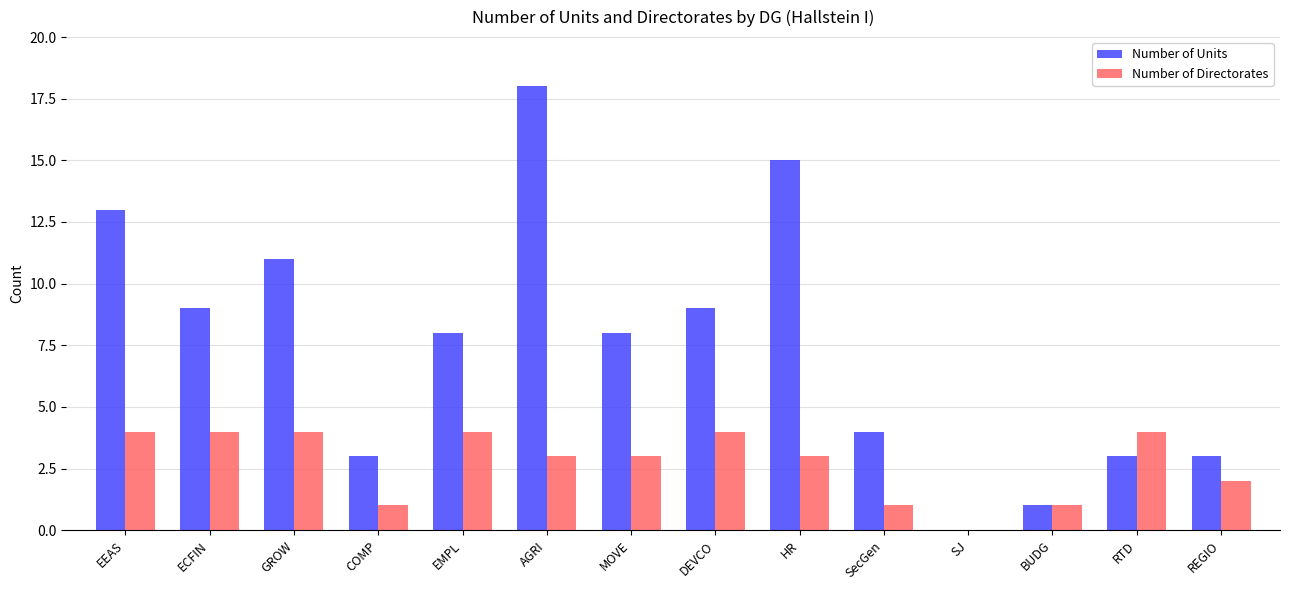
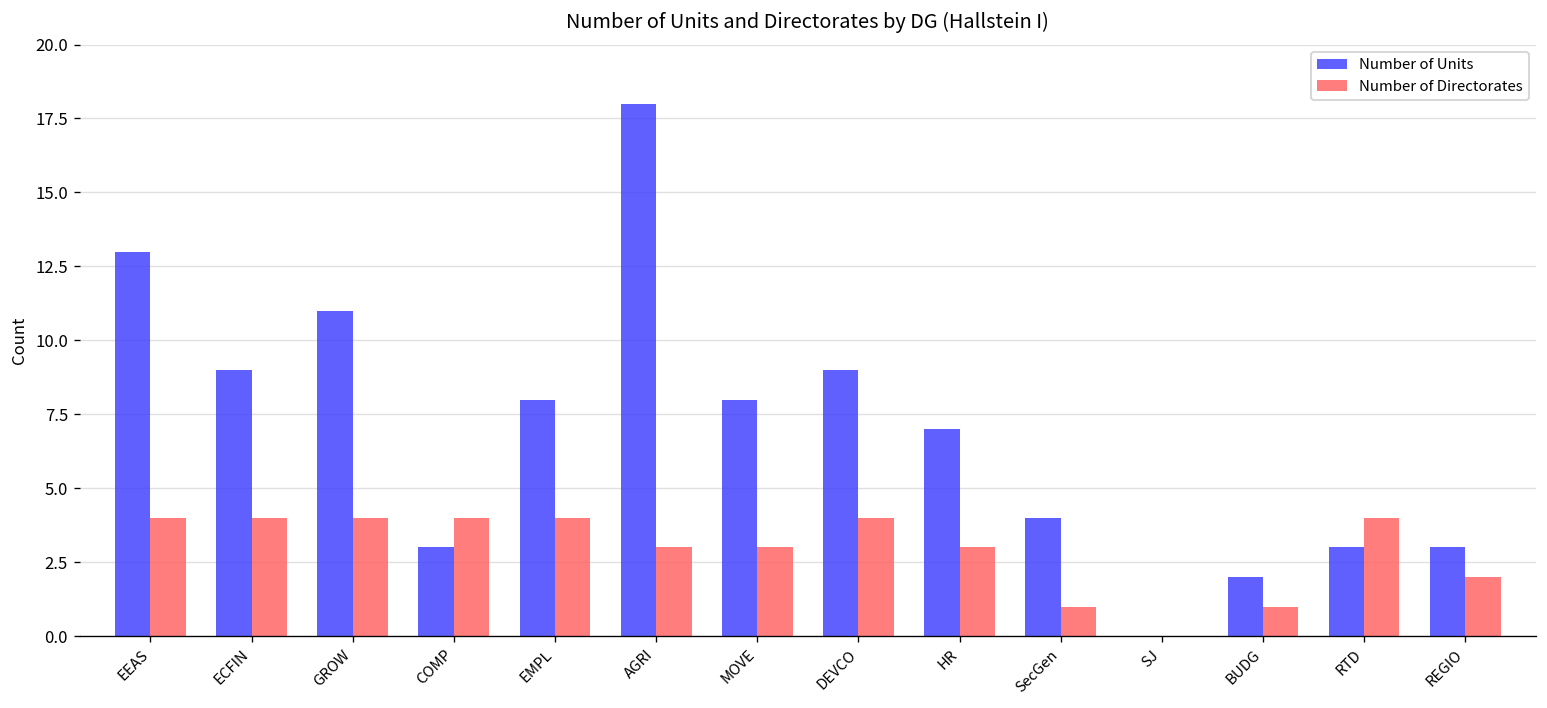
Number of Directorates, COMP: 1 -> 4
Number of Units, HR: 15 -> 7
Number of Units, BUDG: 1 -> 2
